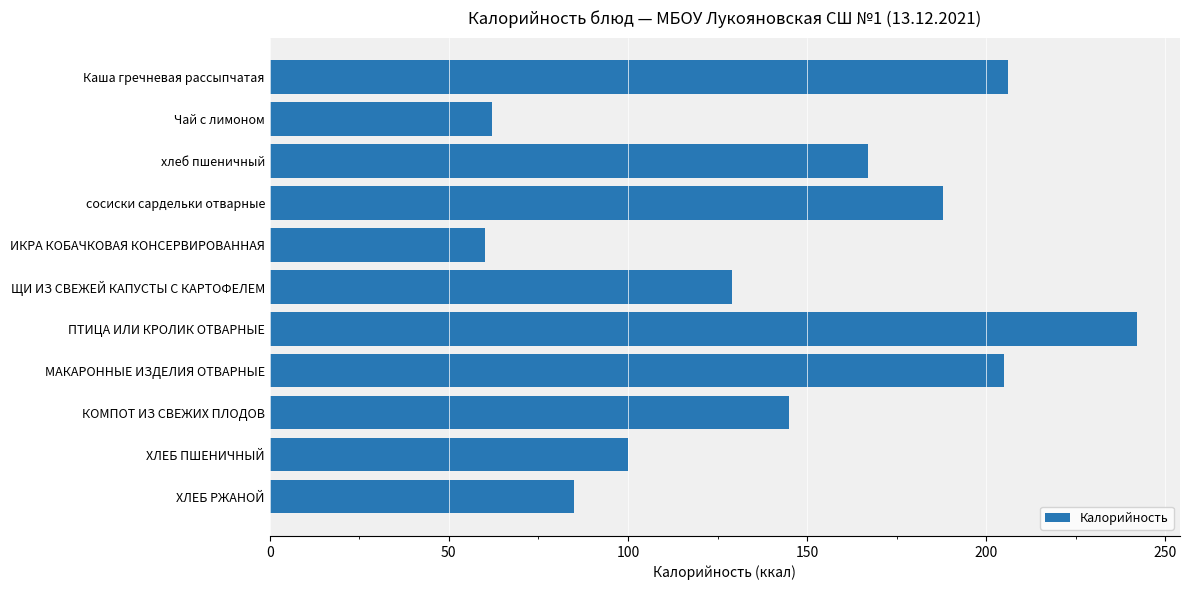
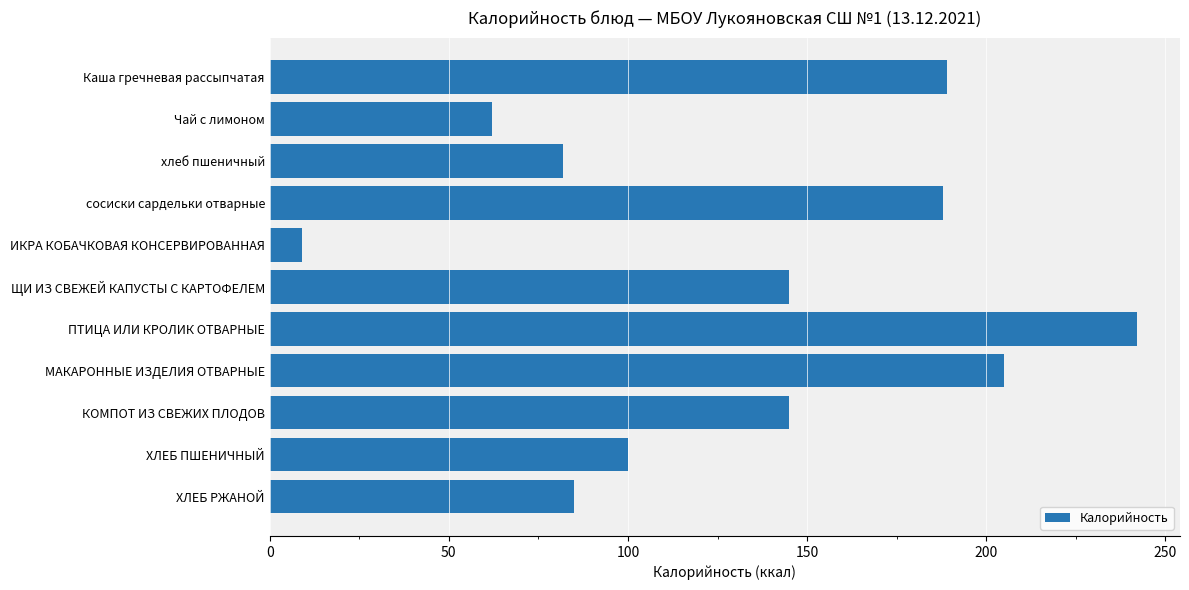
Каша гречневая рассыпчатая: 206 -> 189
хлеб пшеничный: 167 -> 82
ИКРА КОБАЧКОВАЯ КОНСЕРВИРОВАННАЯ: 60 -> 9
ЩИ ИЗ СВЕЖЕЙ КАПУСТЫ С КАРТОФЕЛЕМ: 129 -> 145
